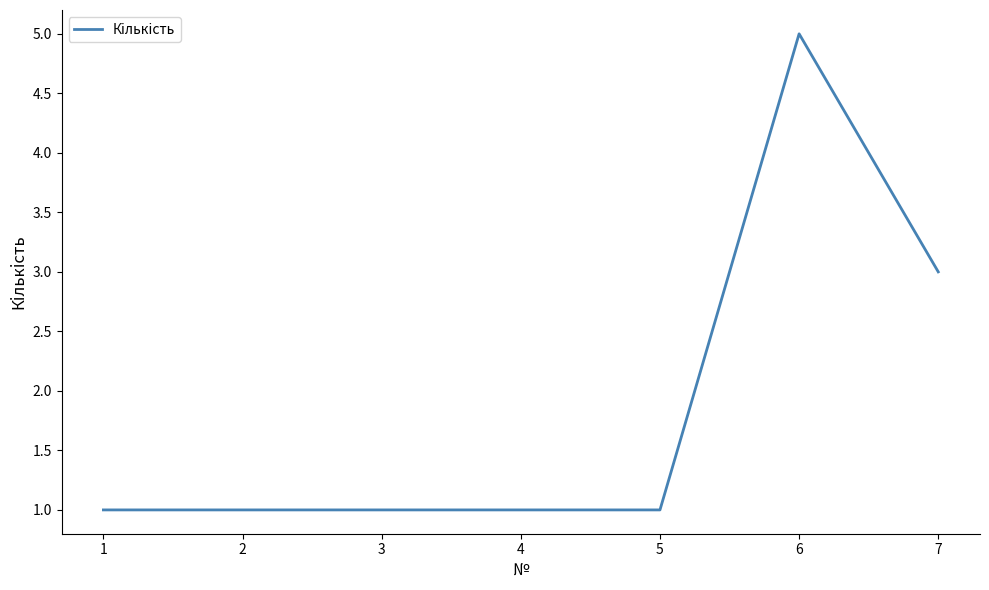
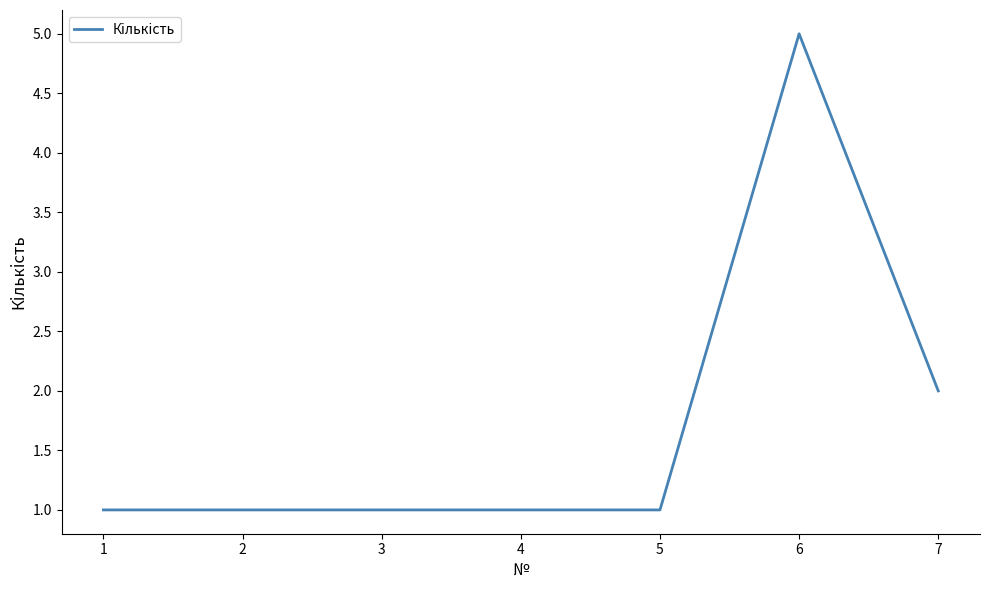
7: 3 -> 2
